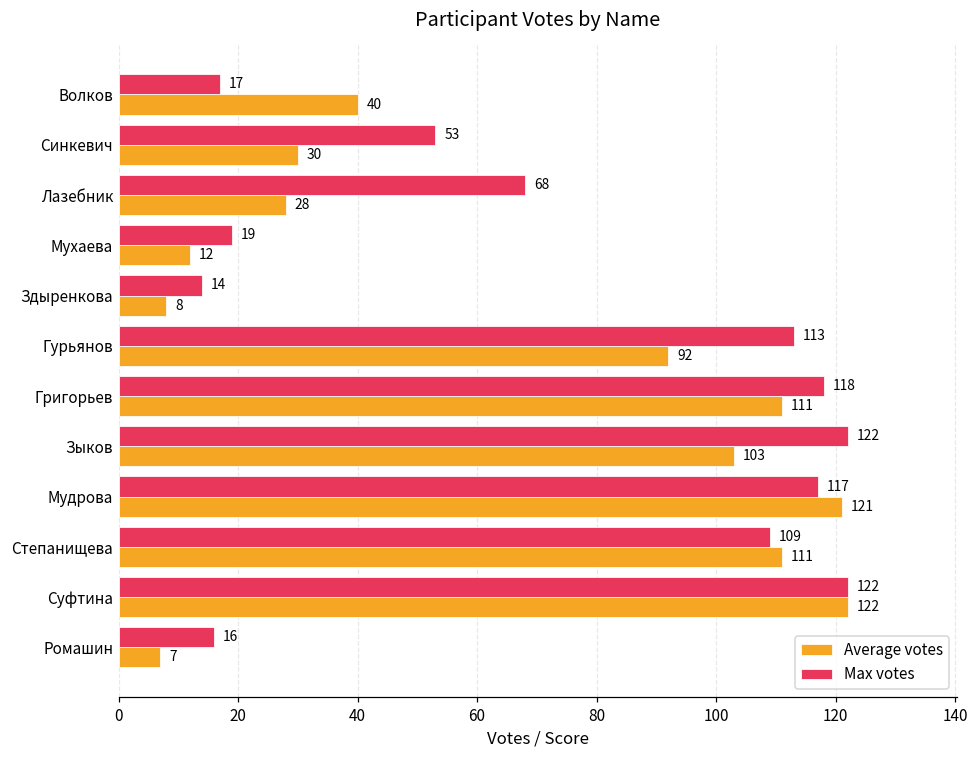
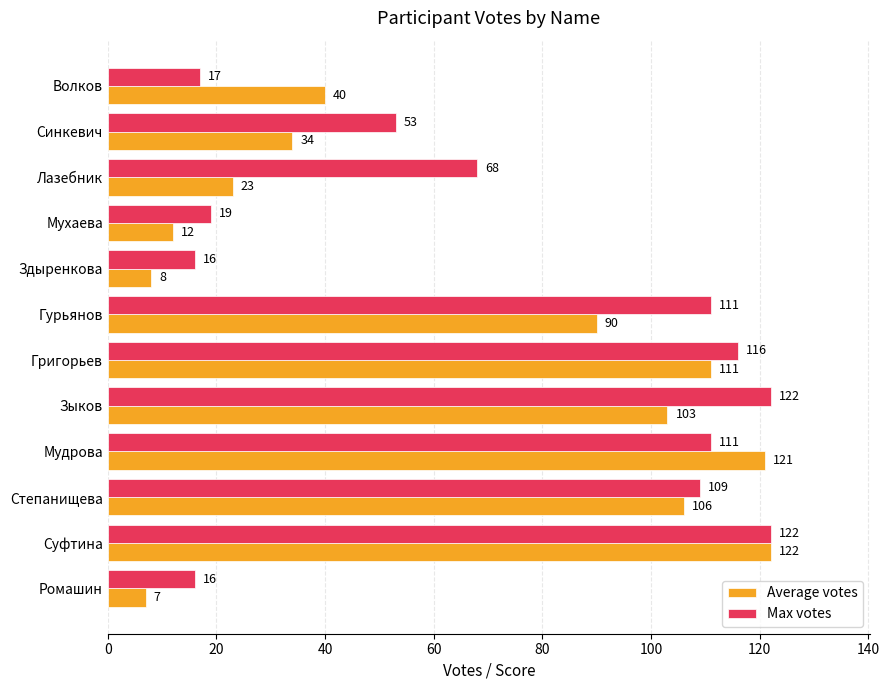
Average votes, Синкевич: 30 -> 34
Average votes, Лазебник: 28 -> 23
Max votes, Здыренкова: 14 -> 16
Max votes, Гурьянов: 113 -> 111
Average votes, Гурьянов: 92 -> 90
Max votes, Григорьев: 118 -> 116
Max votes, Мудрова: 117 -> 111
Average votes, Степанищева: 111 -> 106
